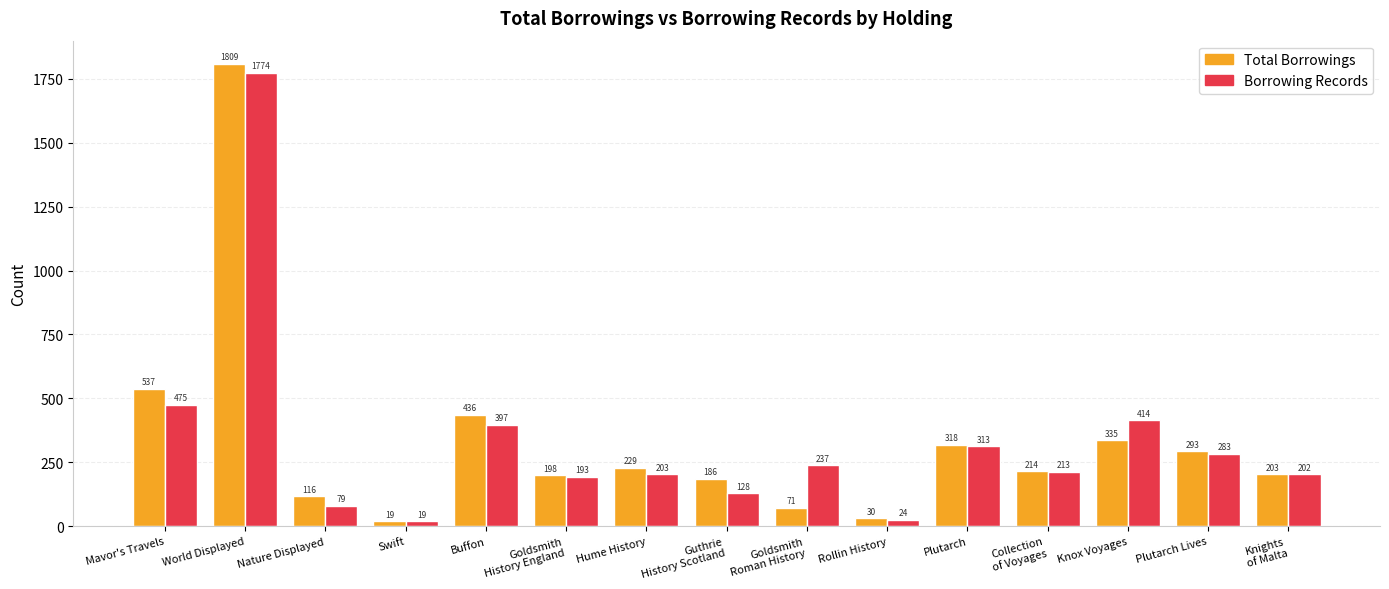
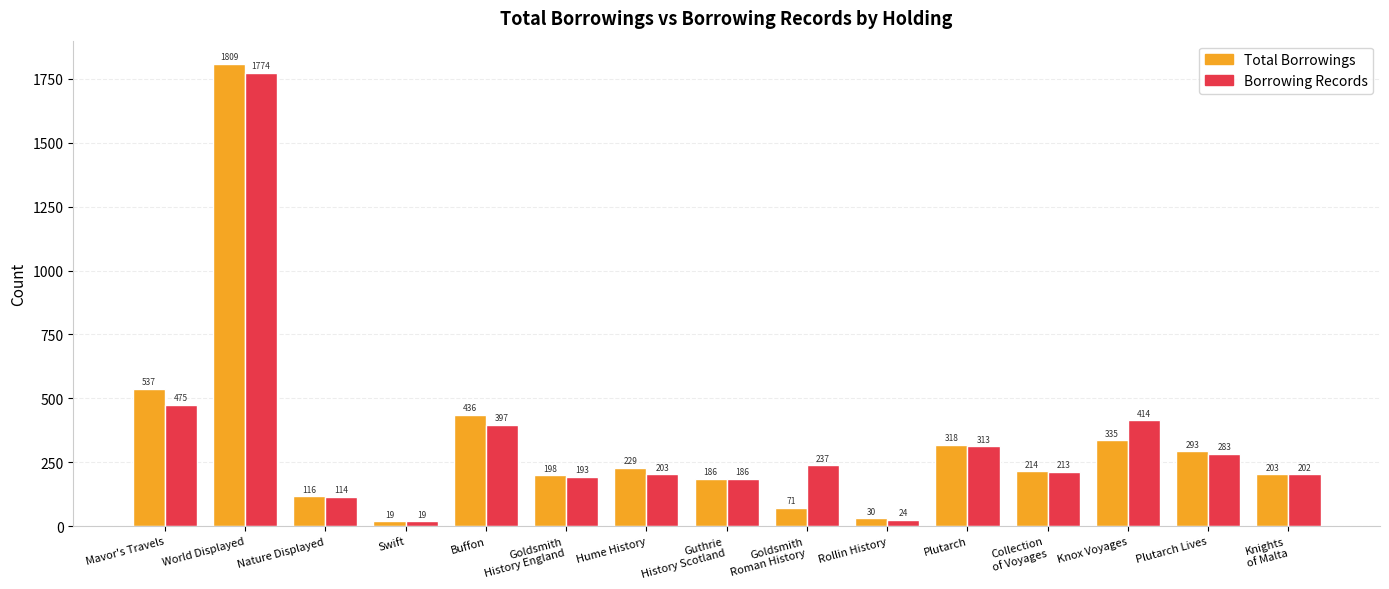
Borrowing Records, Nature Displayed: 79 -> 114
Borrowing Records, Guthrie History Scotland: 128 -> 186
